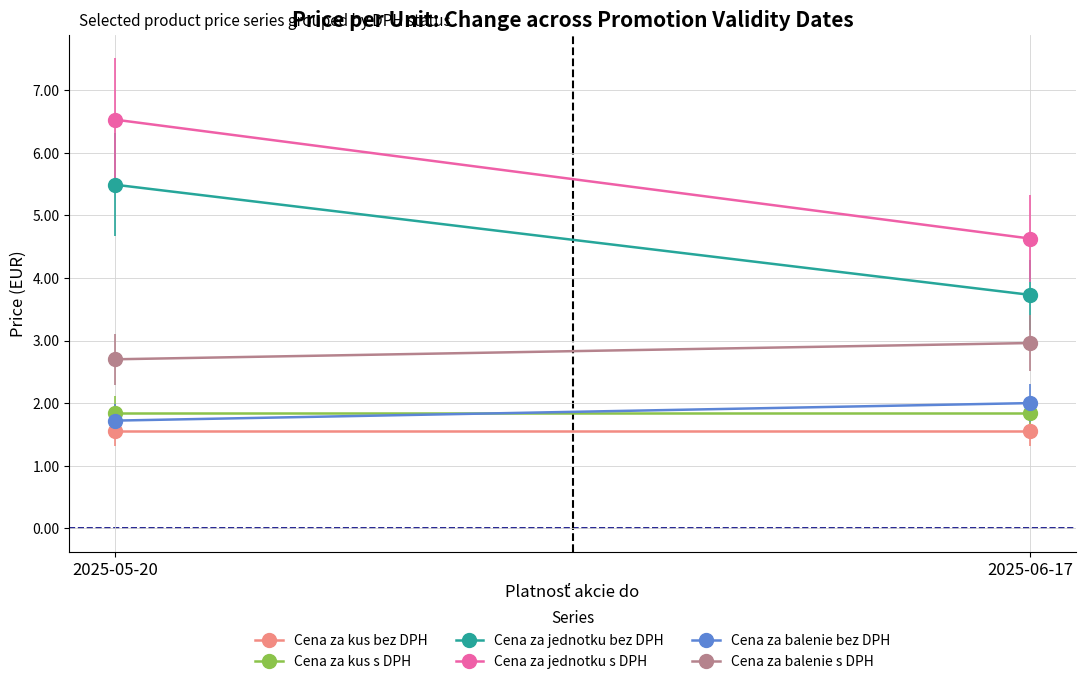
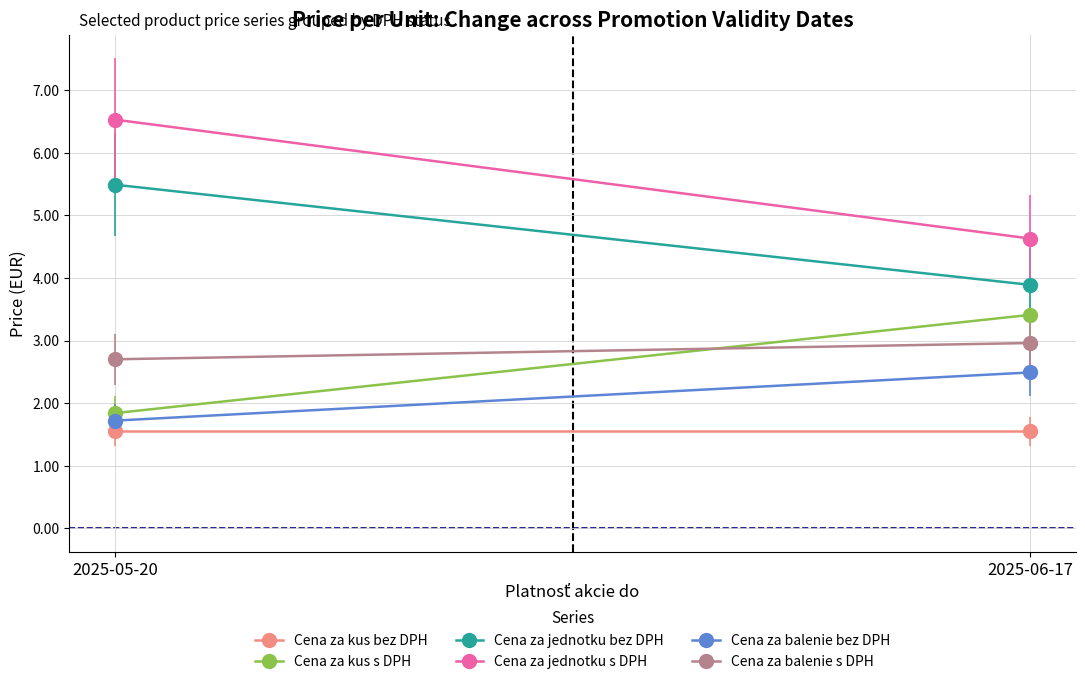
Cena za kus s DPH, 2025-06-17: 1.8 -> 3.4
Cena za jednotku bez DPH, 2025-06-17: 3.7 -> 3.9
Cena za balenie bez DPH, 2025-06-17: 2.0 -> 2.5
